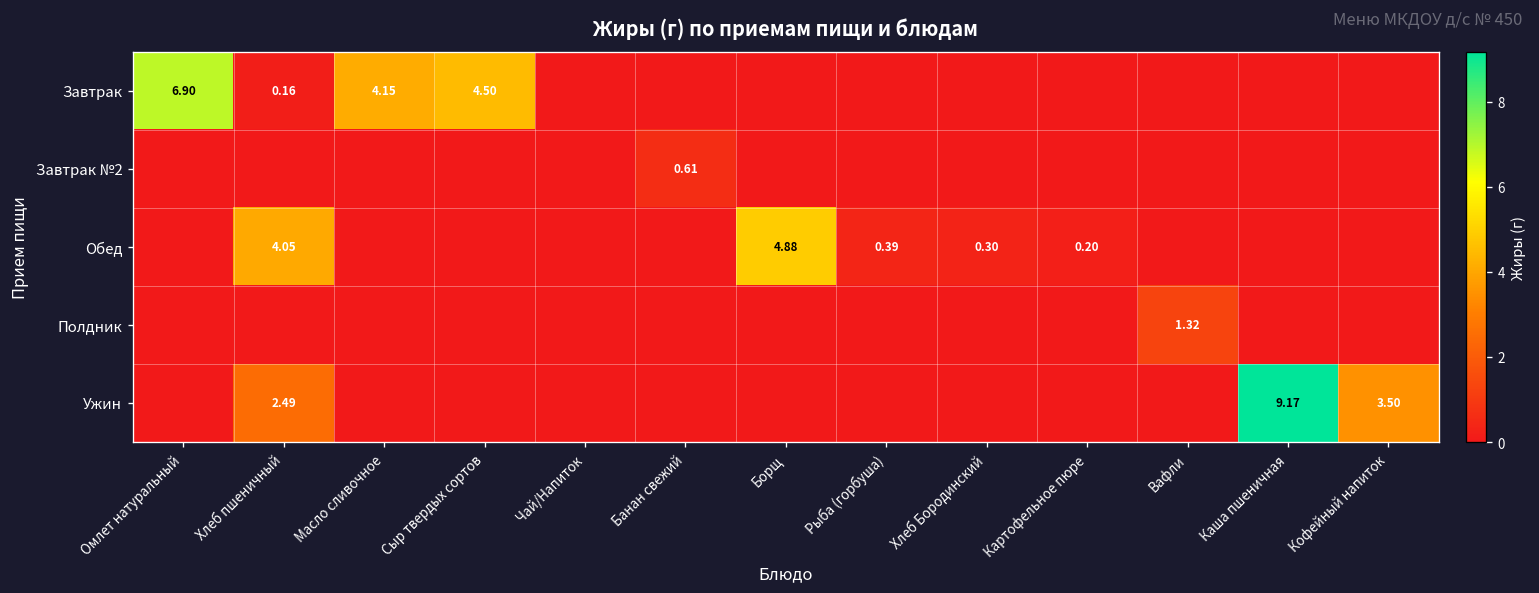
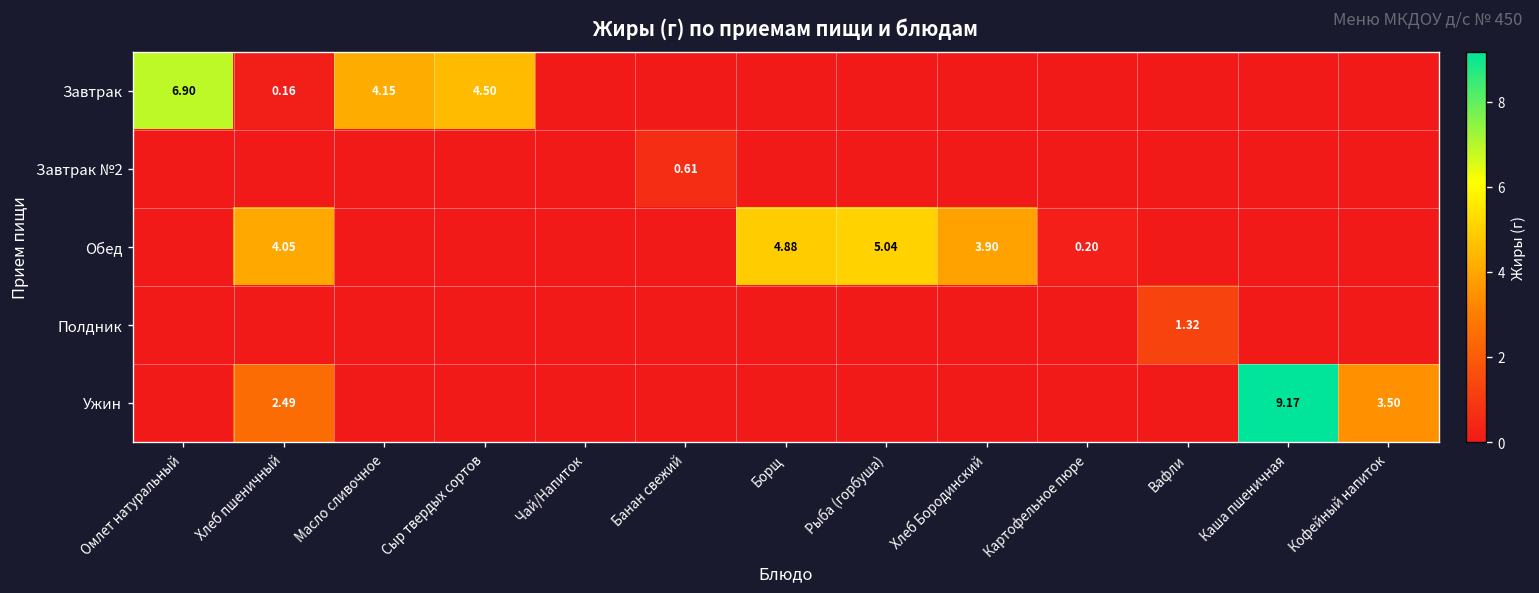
Обед, Рыба (горбуша): 0.39 -> 5.04
Обед, Хлеб Бородинский: 0.30 -> 3.90
